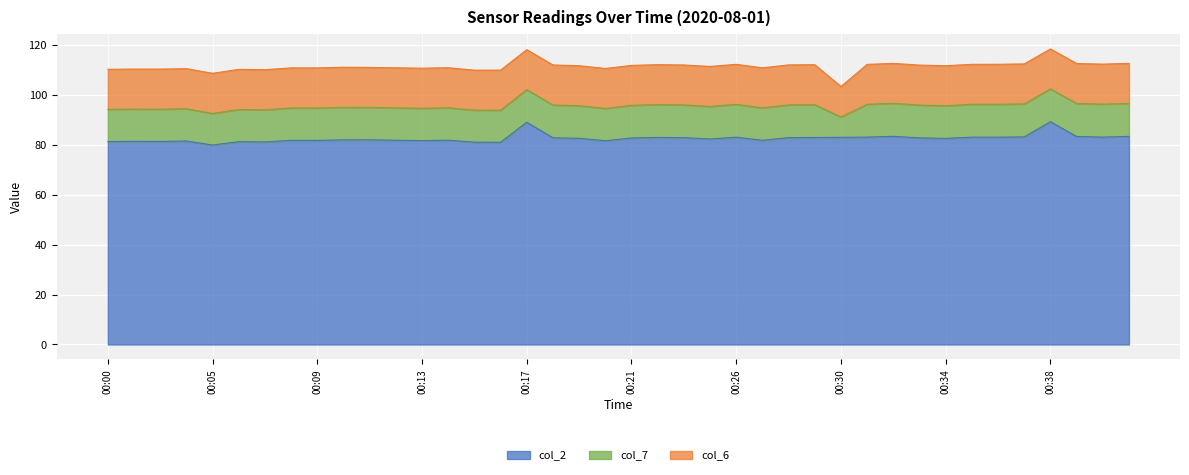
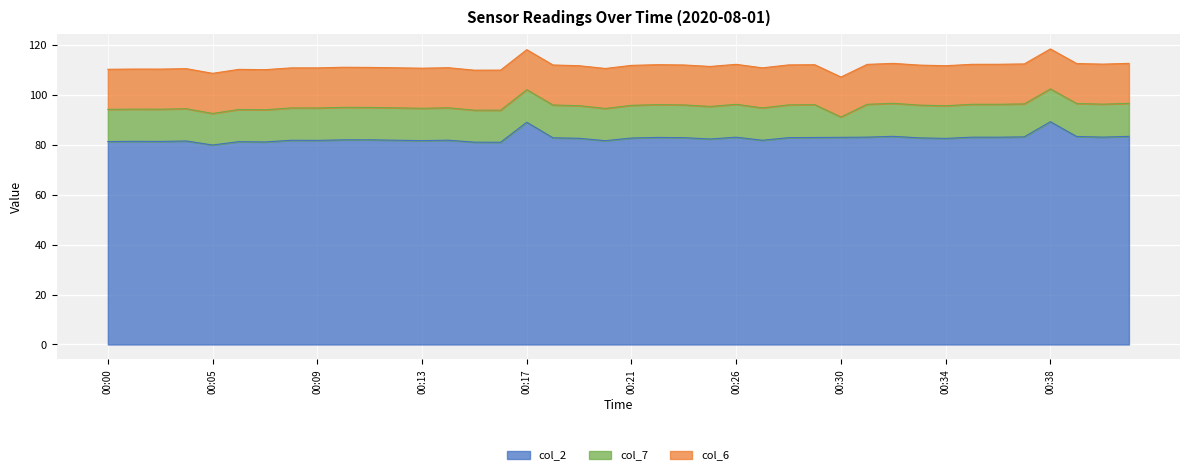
col_6, 00:30: 12 -> 16
